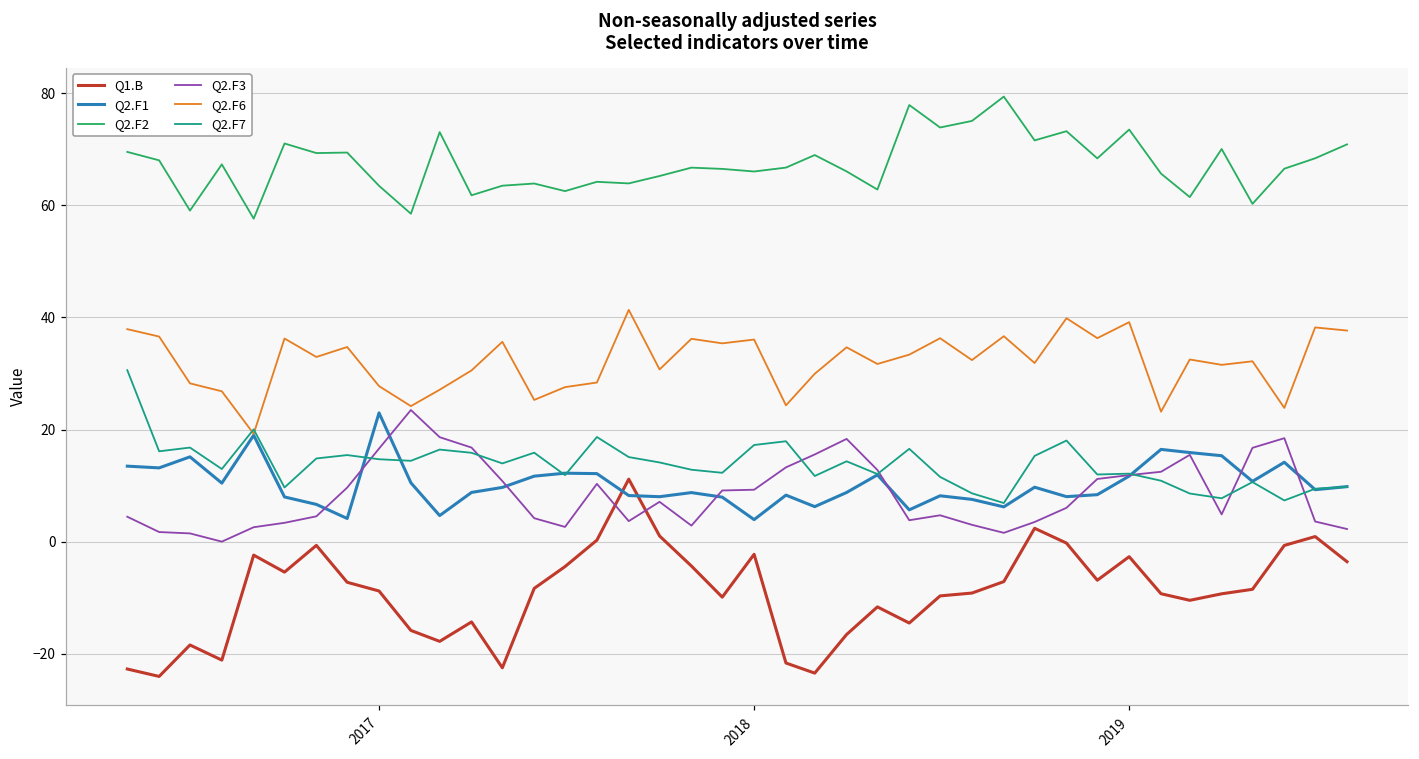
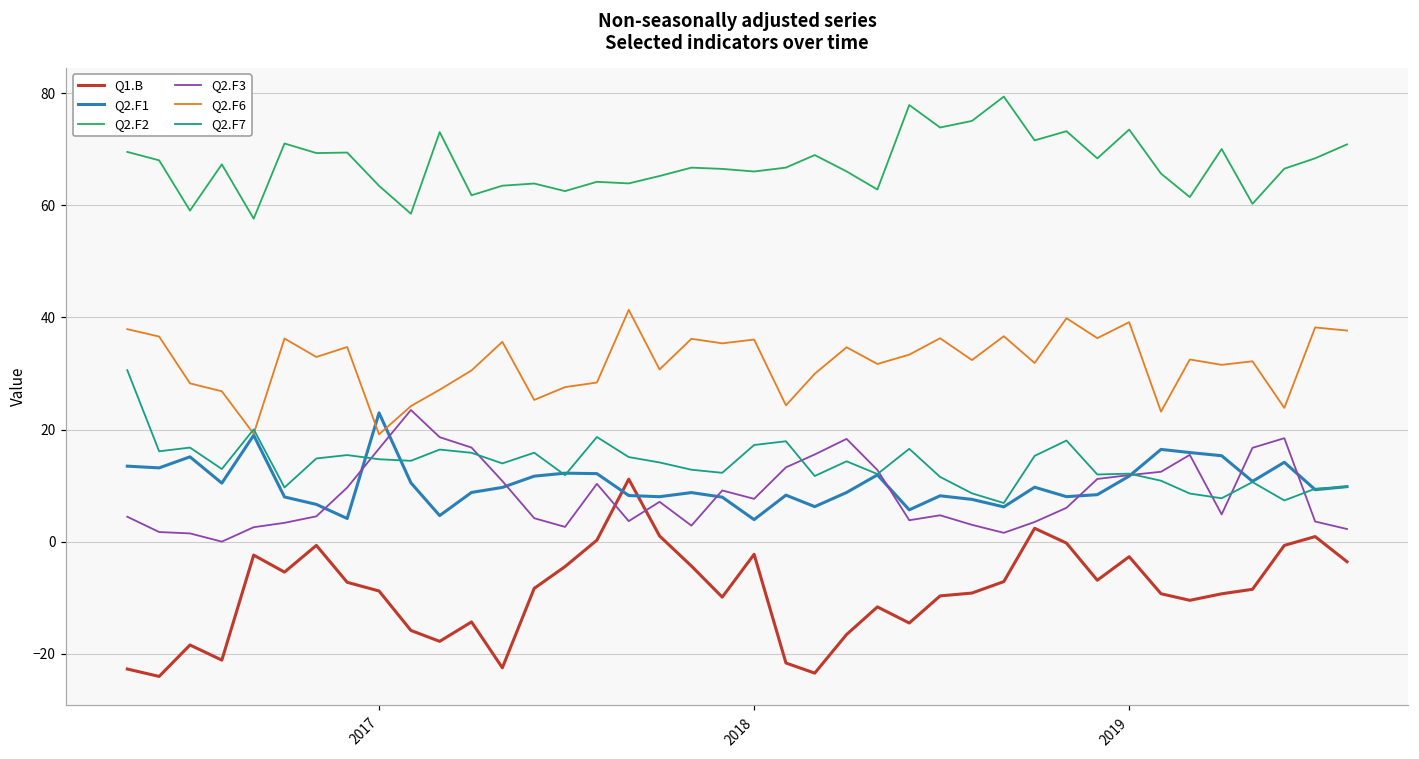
Q2.F6, 2017: 28 -> 19
Q2.F3, 2018: 9 -> 8
